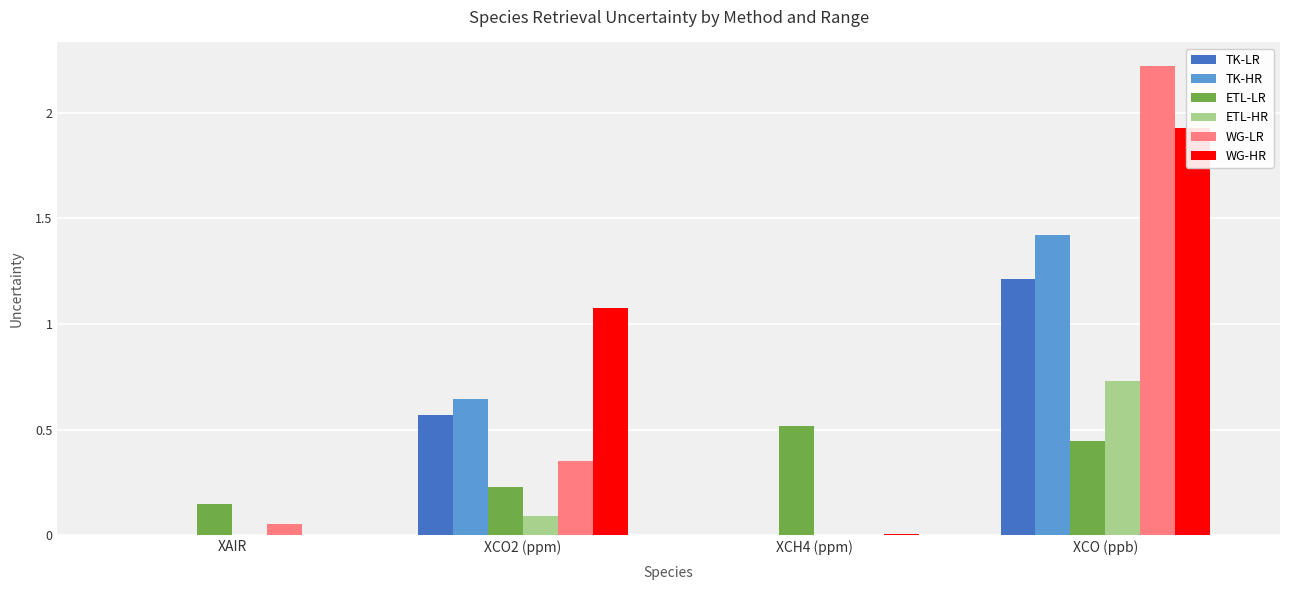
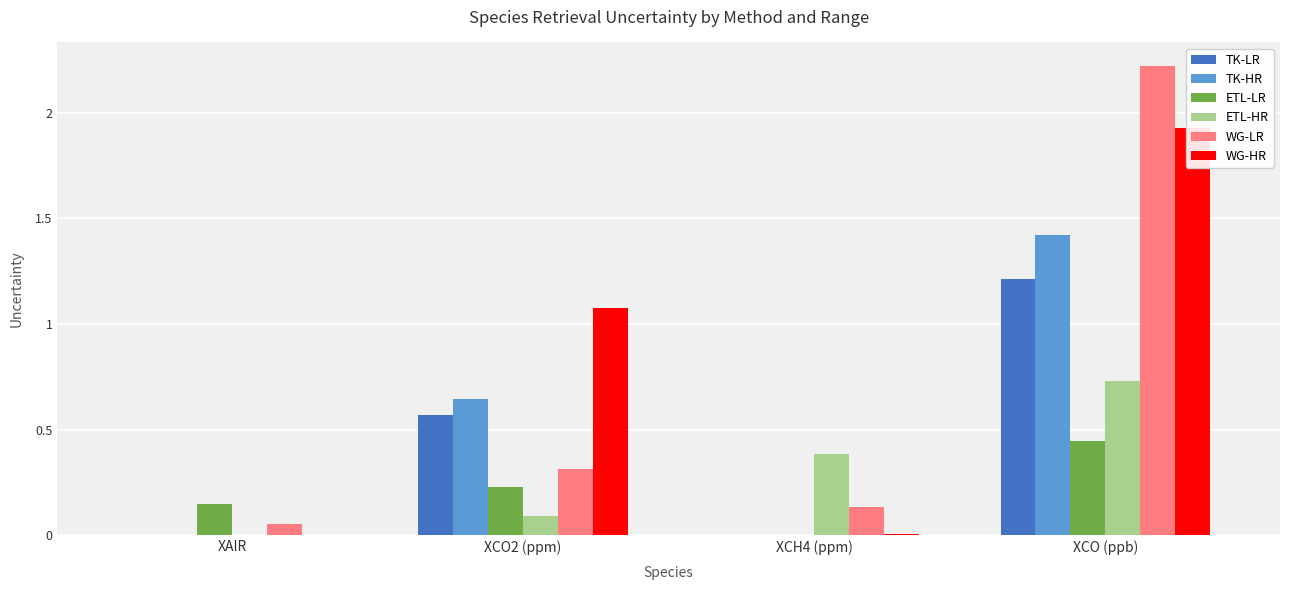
WG-LR, XCO2 (ppm): 0.35 -> 0.31
ETL-LR, XCH4 (ppm): 0.52 -> 0.00
ETL-HR, XCH4 (ppm): 0.00 -> 0.38
WG-LR, XCH4 (ppm): 0.00 -> 0.13
